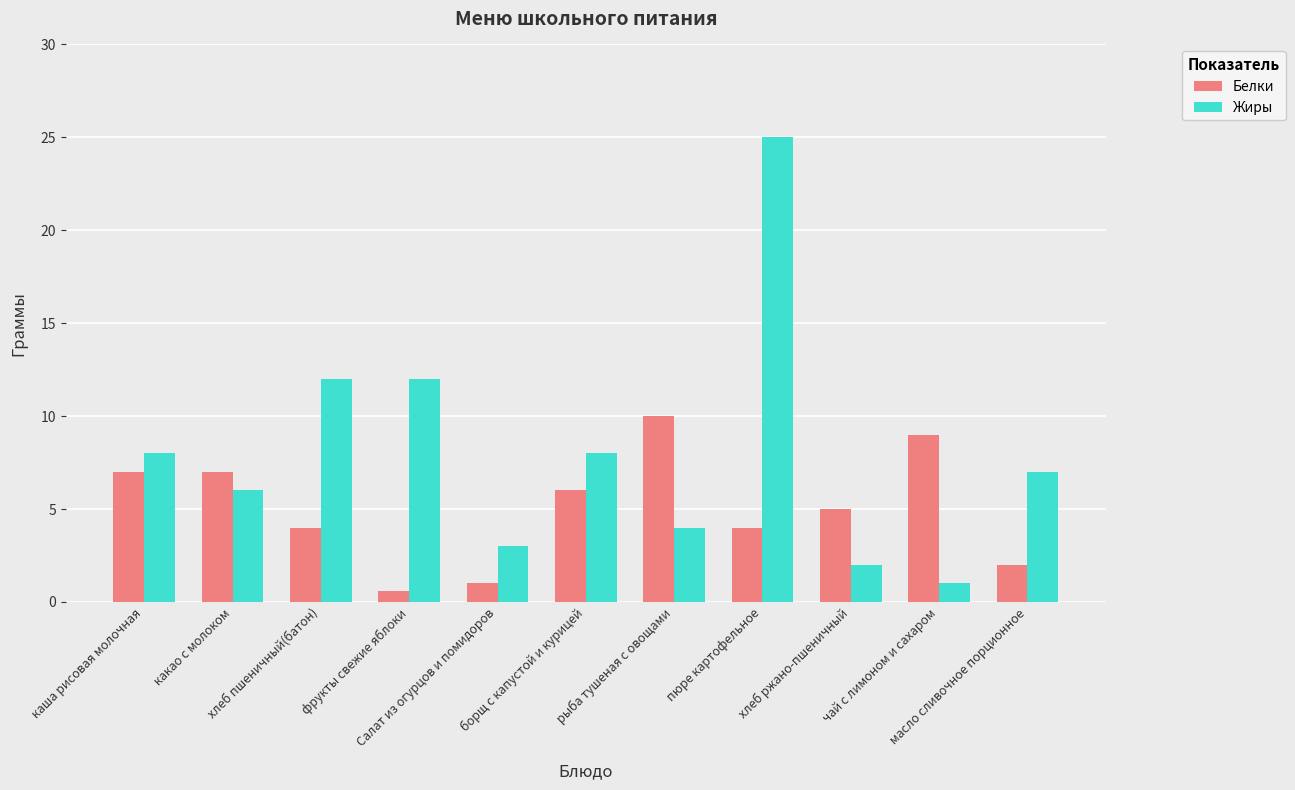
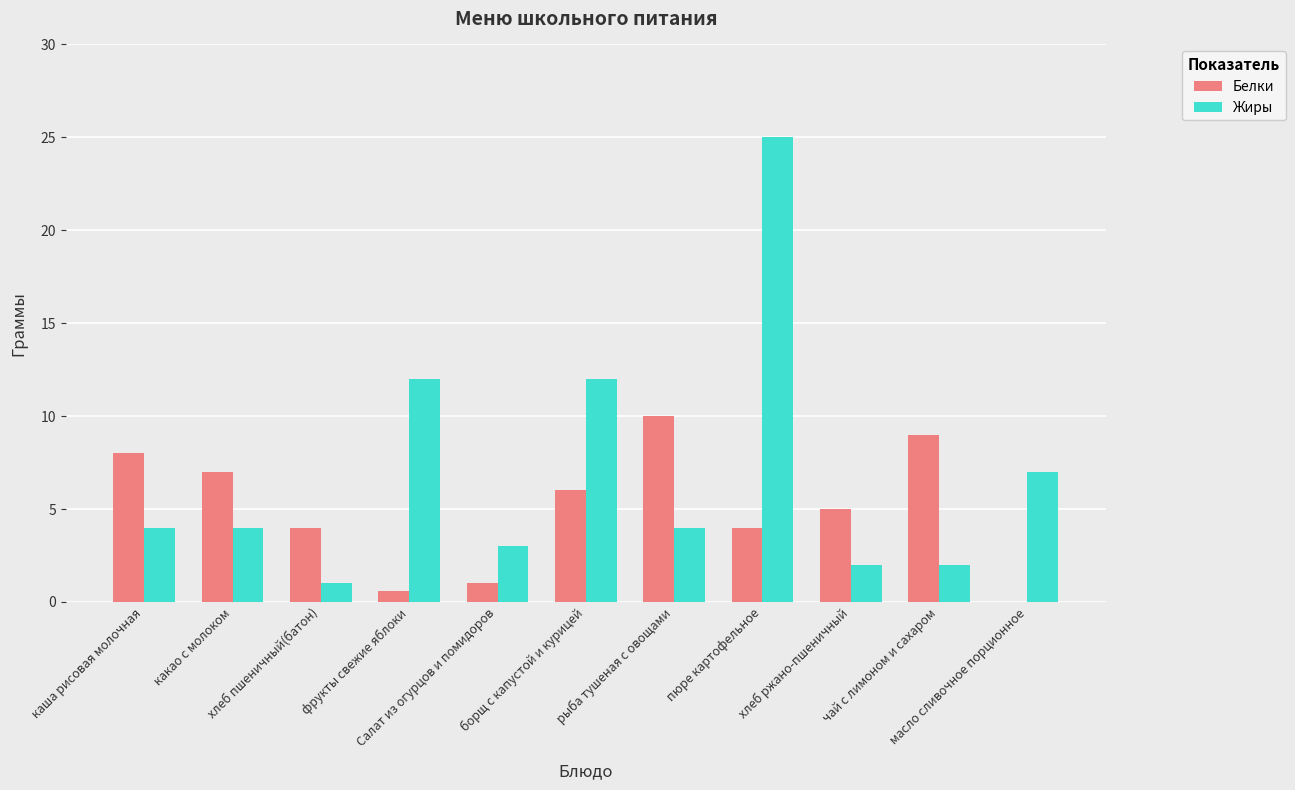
Белки, каша рисовая молочная: 7 -> 8
Жиры, каша рисовая молочная: 8 -> 4
Жиры, какао с молоком: 6 -> 4
Жиры, хлеб пшеничный(батон): 12 -> 1
Жиры, борщ с капустой и курицей: 8 -> 12
Жиры, чай с лимоном и сахаром: 1 -> 2
Белки, масло сливочное порционное: 2 -> 0
